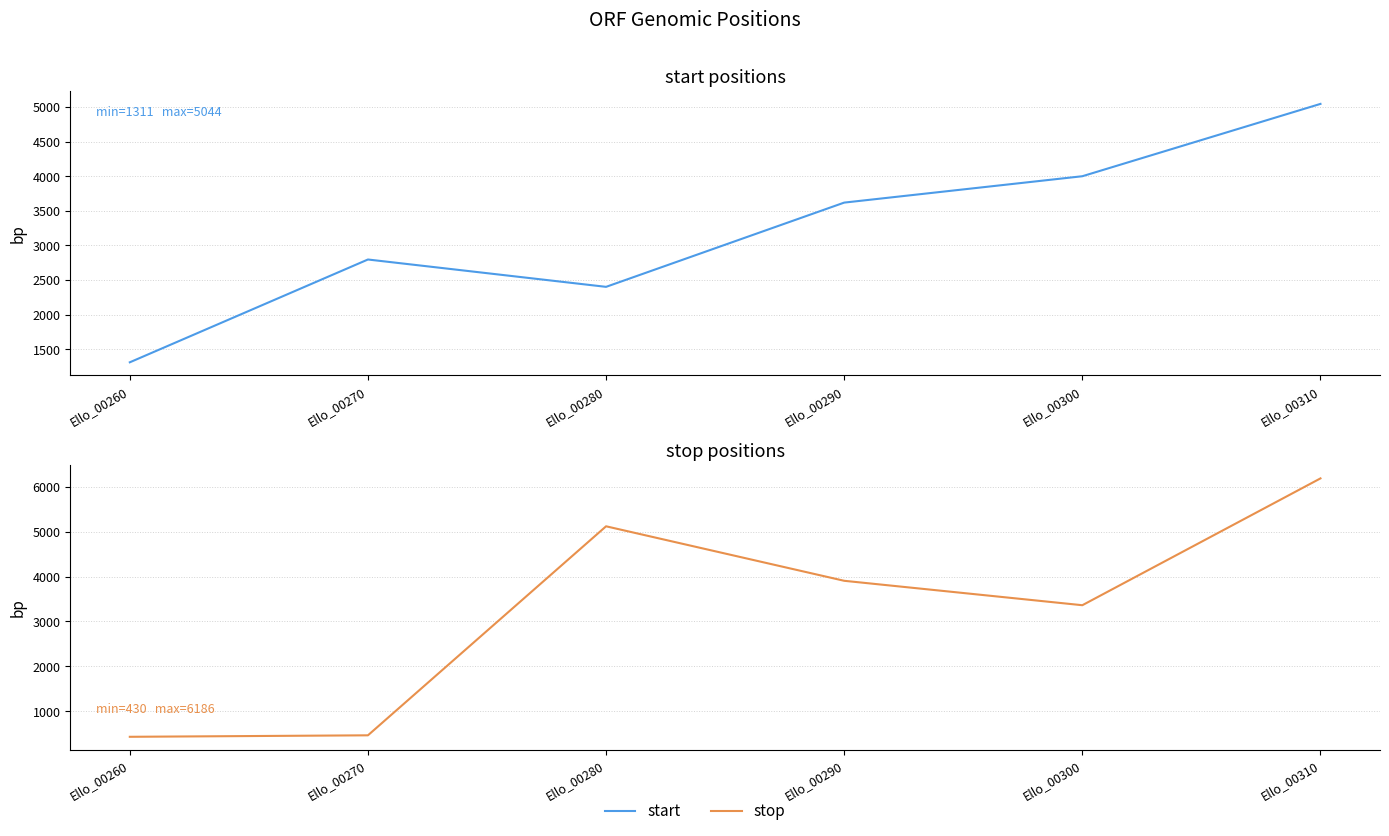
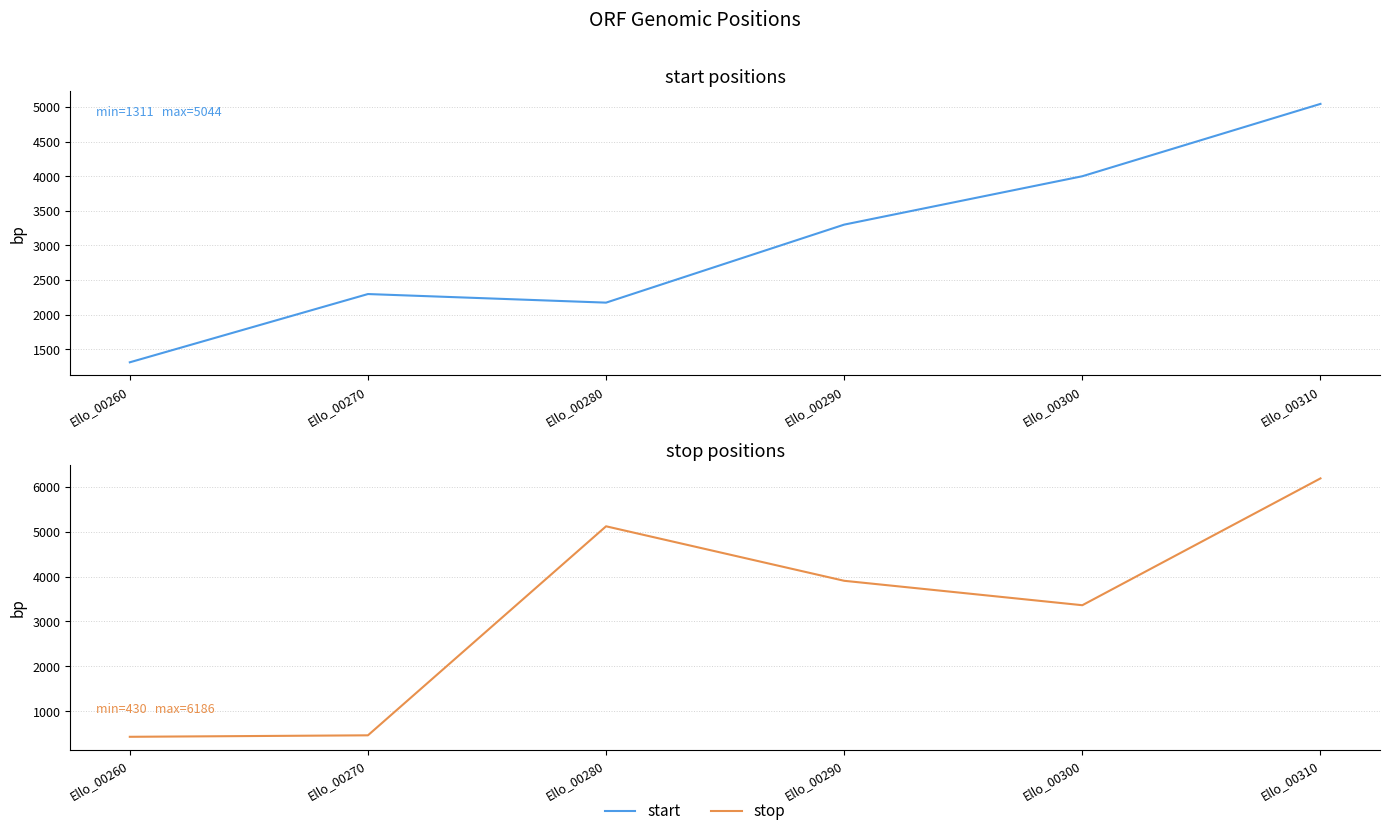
start positions, Ello_00270: 2800 -> 2300
start positions, Ello_00280: 2400 -> 2200
start positions, Ello_00290: 3600 -> 3300
